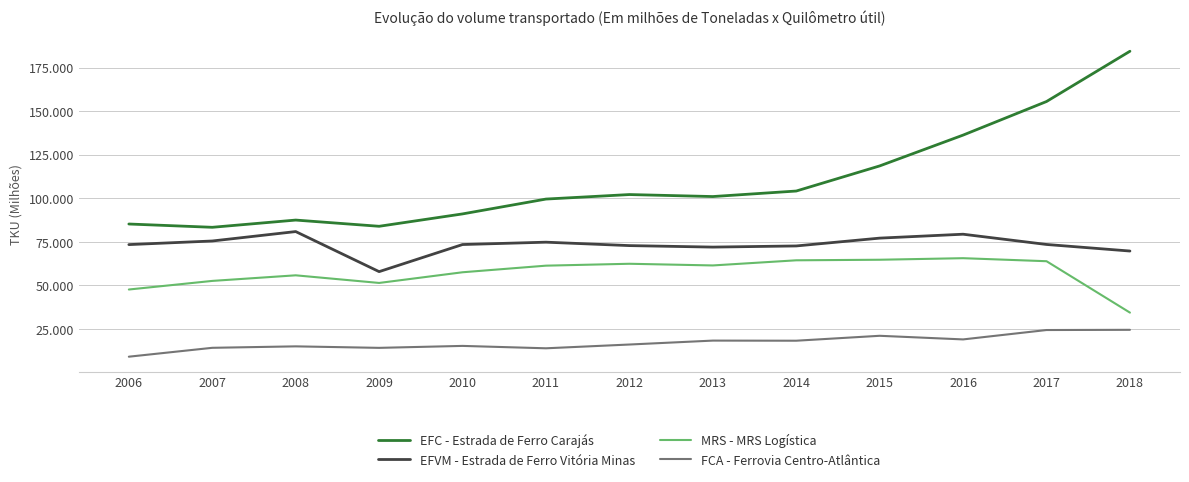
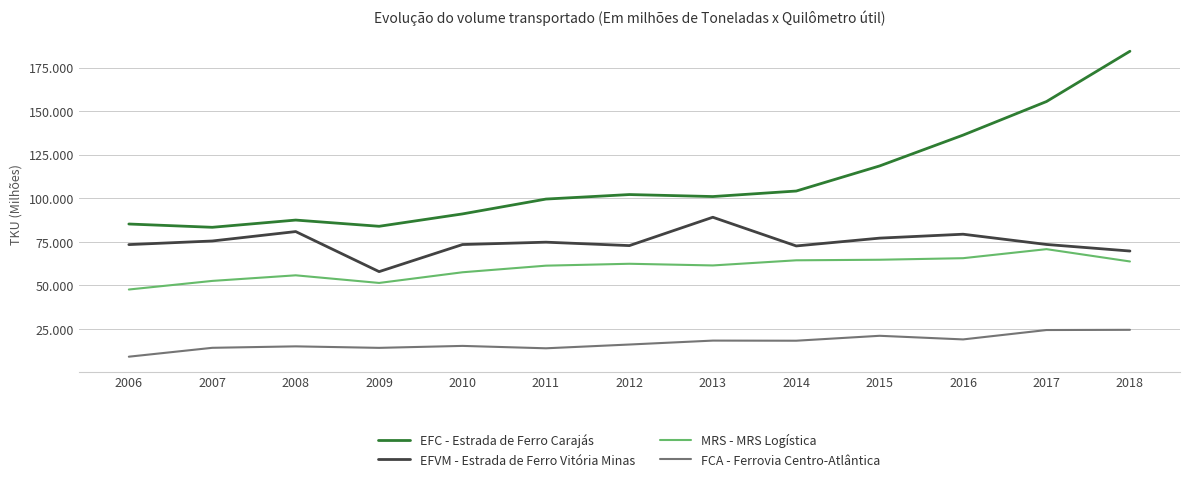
EFVM - Estrada de Ferro Vitória Minas, 2013: 72 -> 89
MRS - MRS Logística, 2017: 64 -> 71
MRS - MRS Logística, 2018: 34 -> 64
